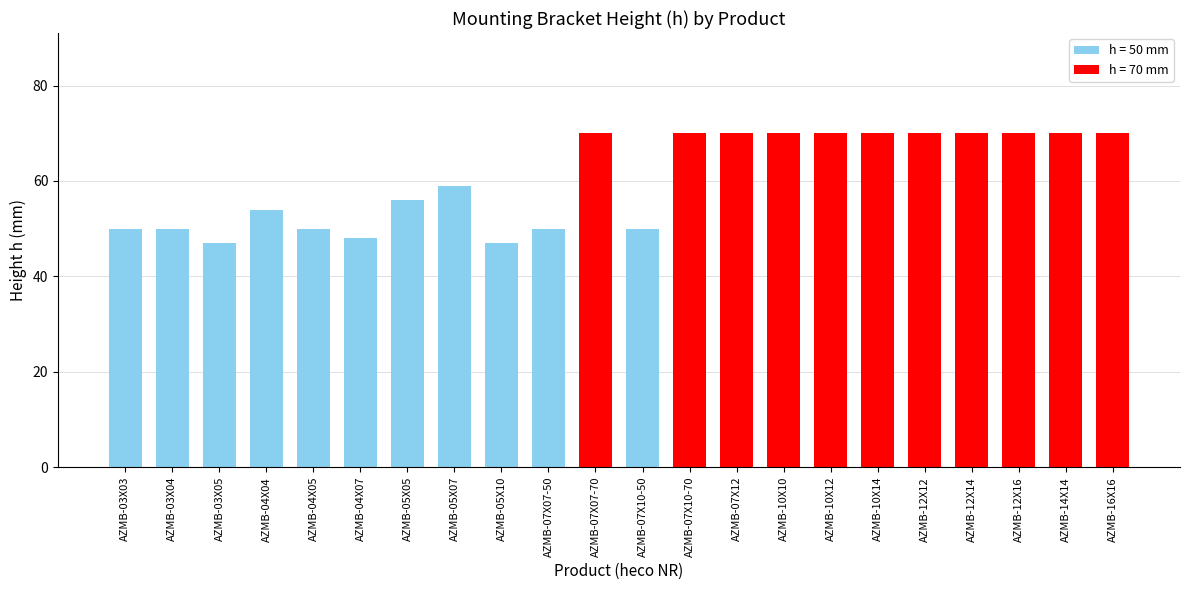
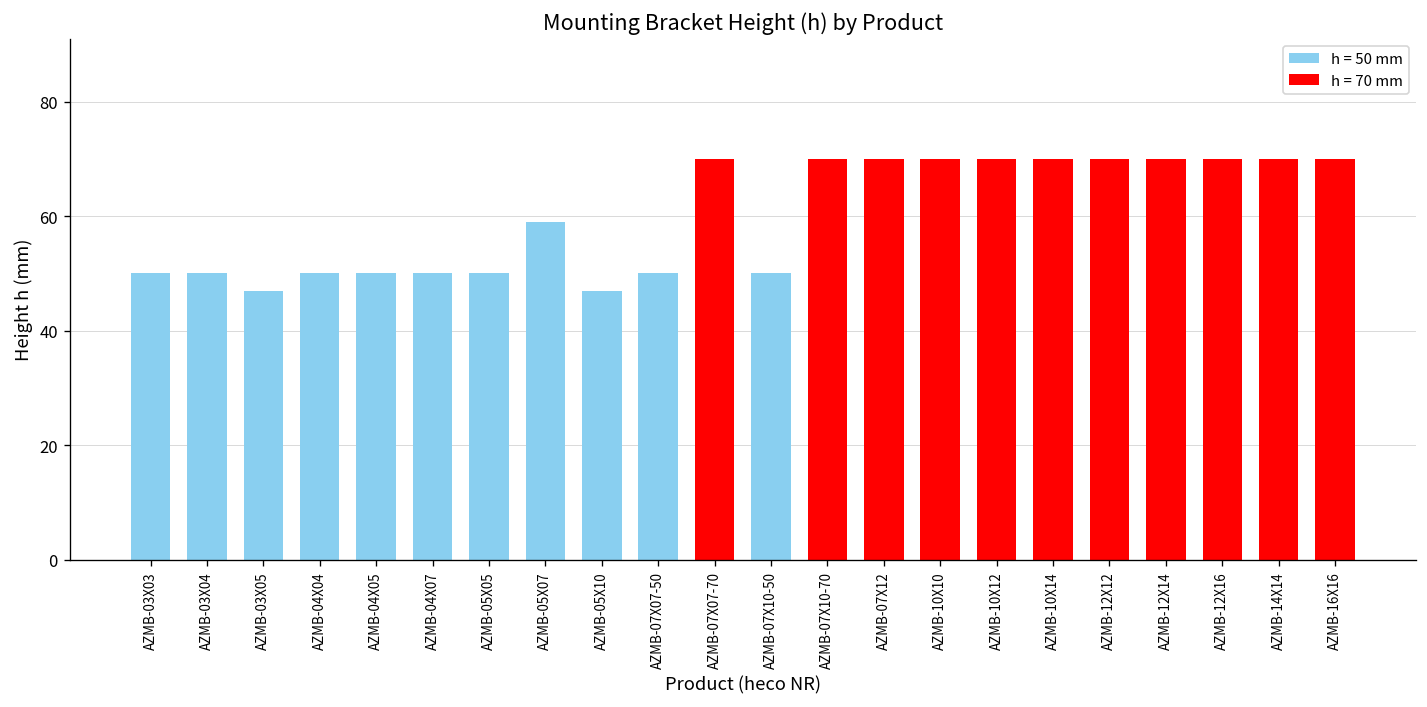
AZMB-04X04: 54 -> 50
AZMB-04X07: 48 -> 50
AZMB-05X05: 56 -> 50
